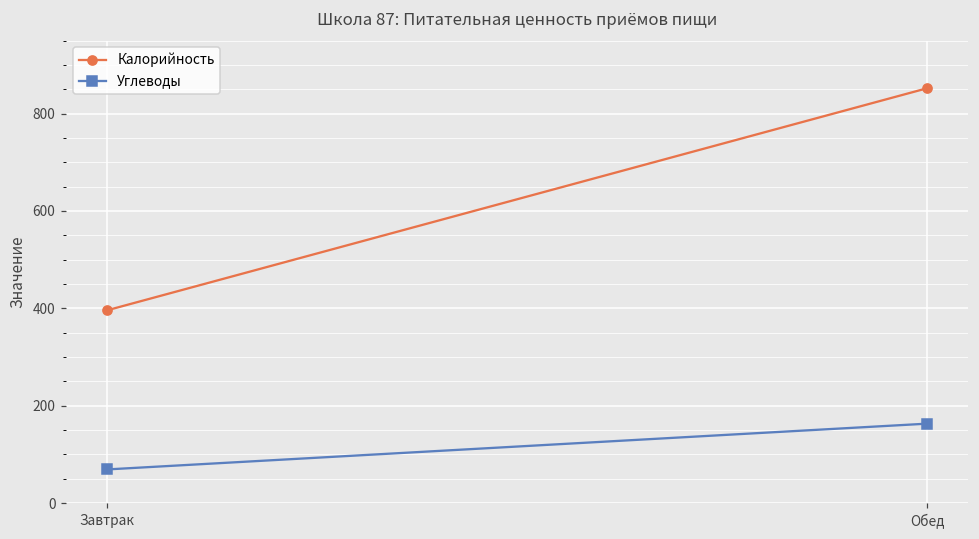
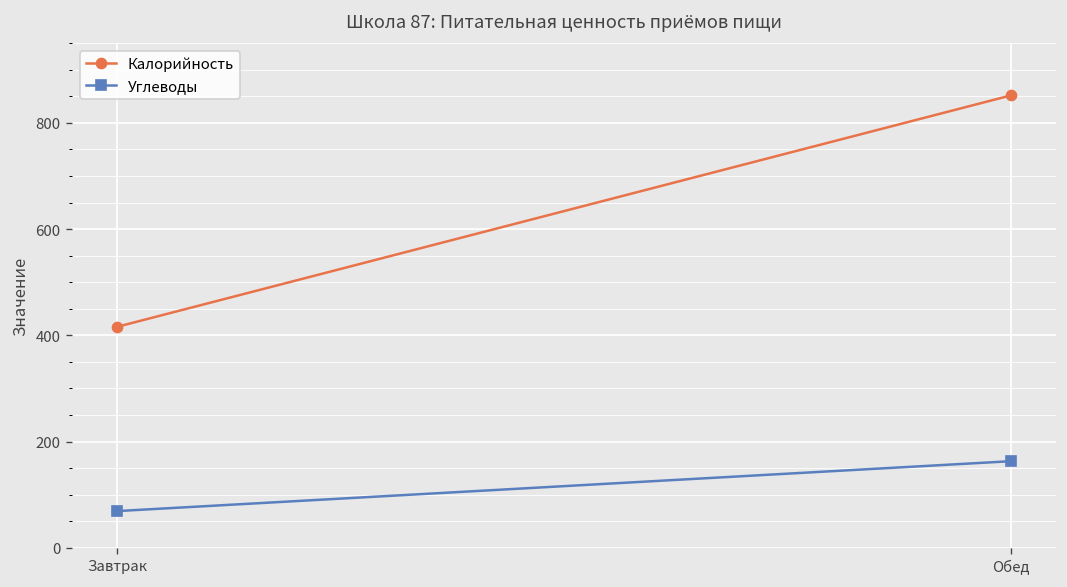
Калорийность, Завтрак: 400 -> 420
